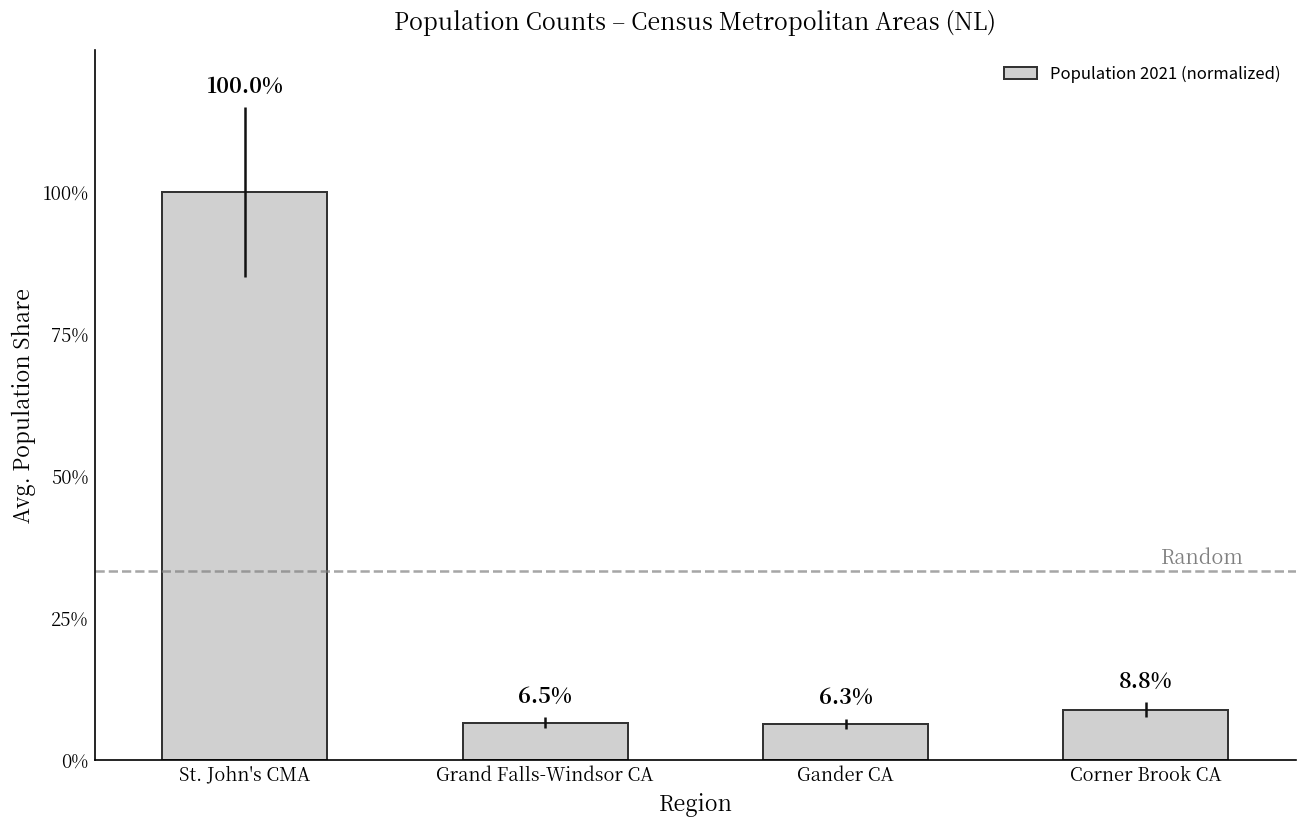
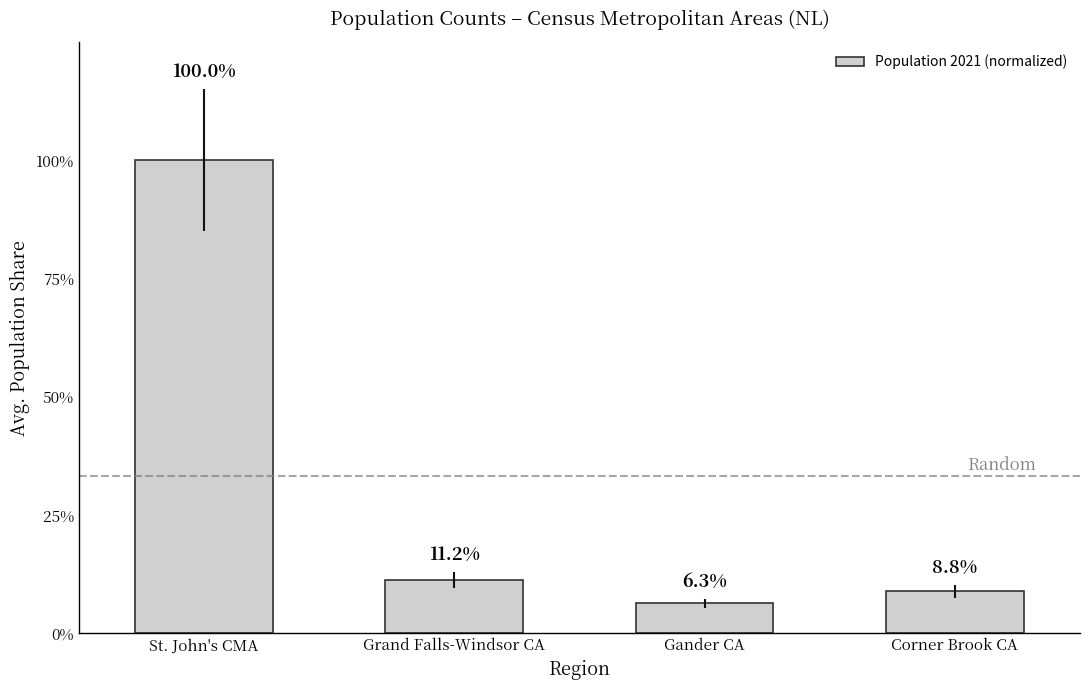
Grand Falls-Windsor CA: 6.5% -> 11.2%
